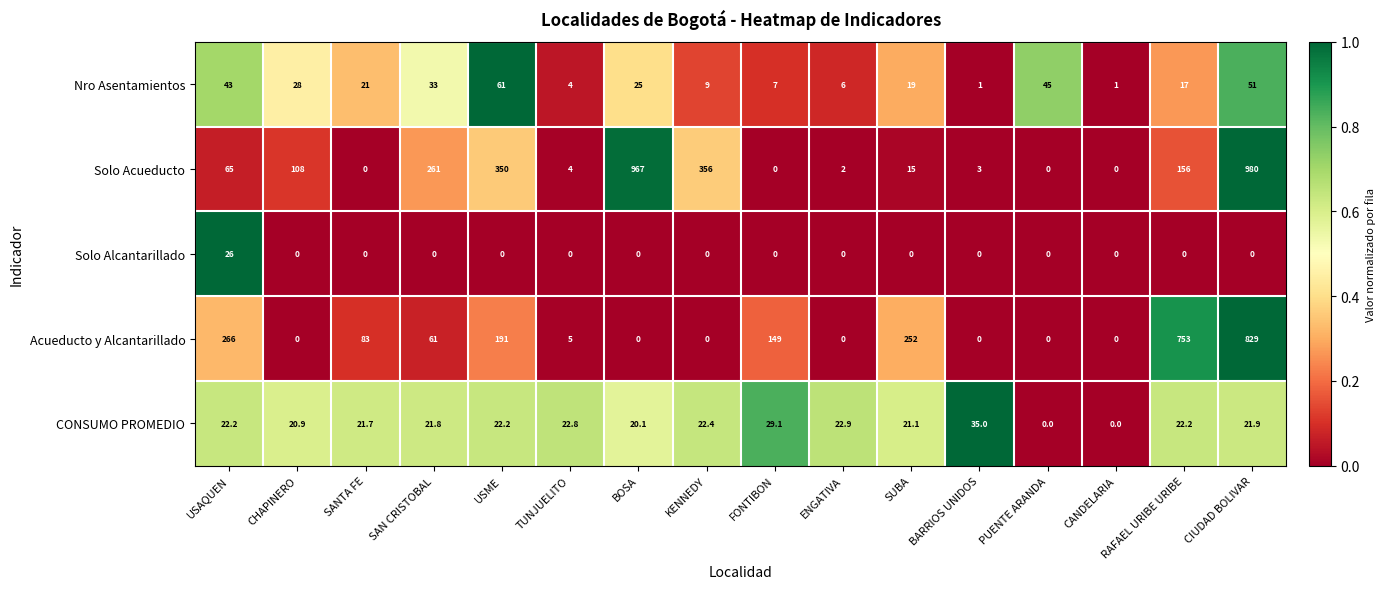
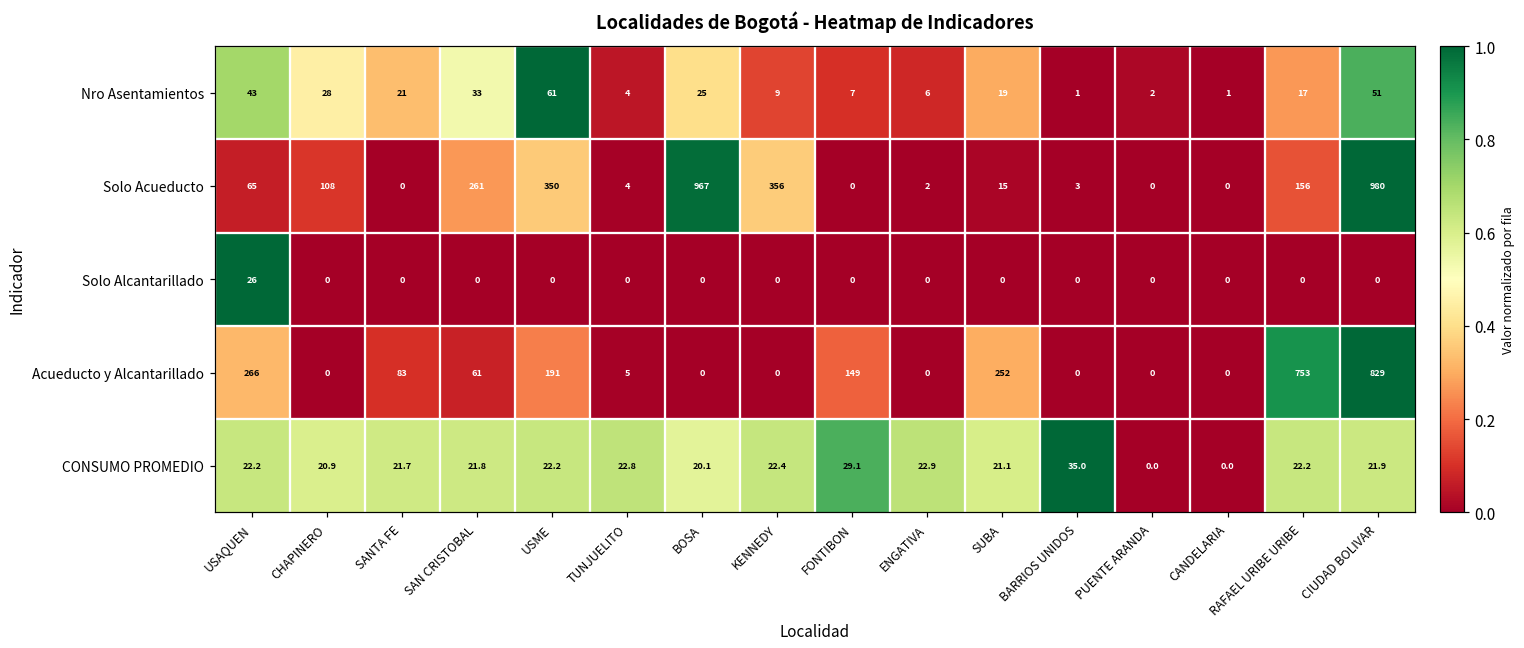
Nro Asentamientos, PUENTE ARANDA: 45 -> 2
